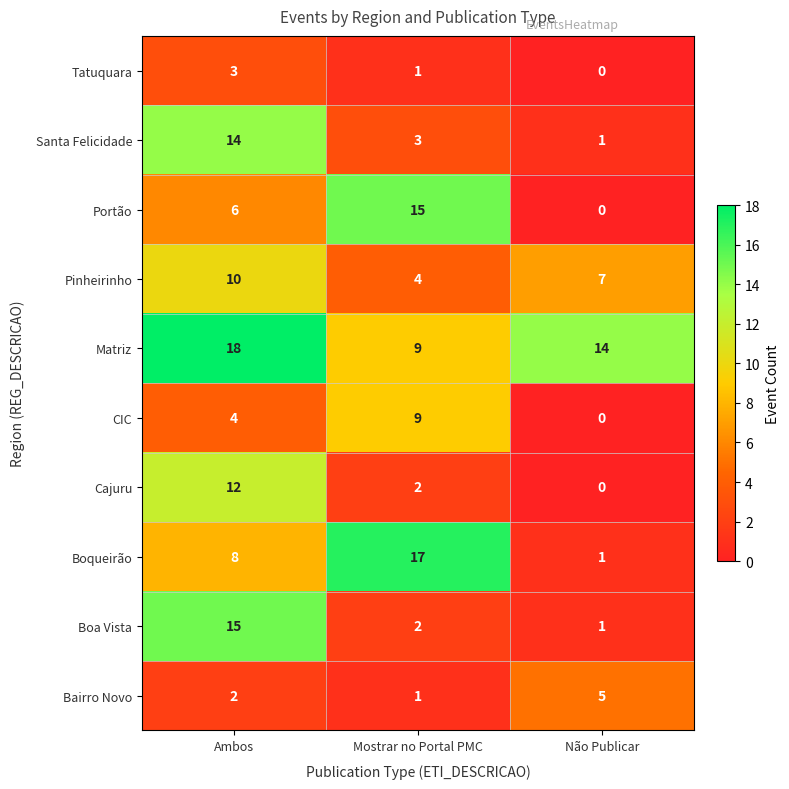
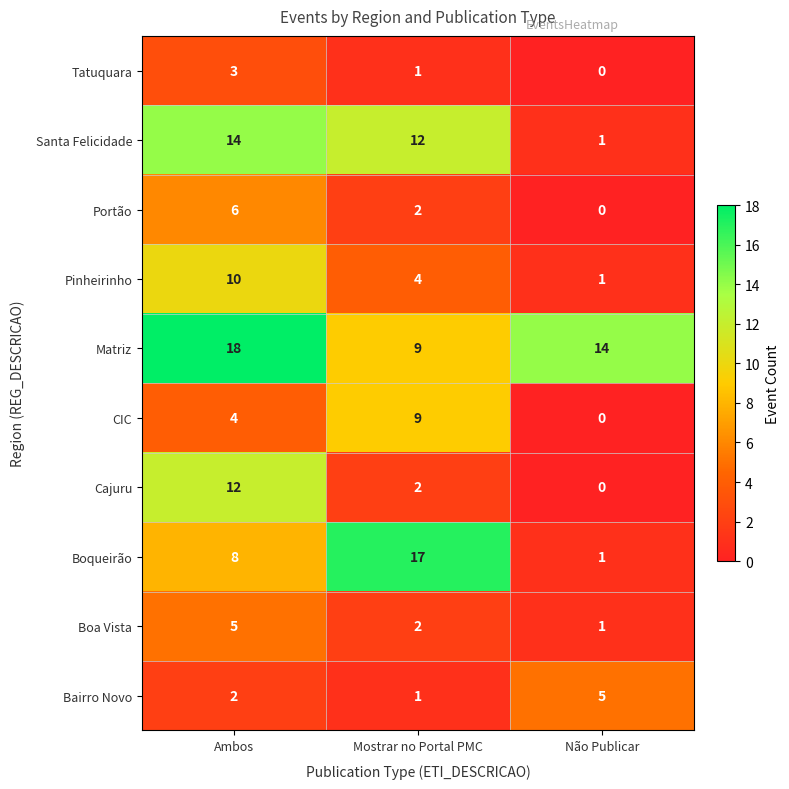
Santa Felicidade, Mostrar no Portal PMC: 3 -> 12
Portão, Mostrar no Portal PMC: 15 -> 2
Pinheirinho, Não Publicar: 7 -> 1
Boa Vista, Ambos: 15 -> 5
